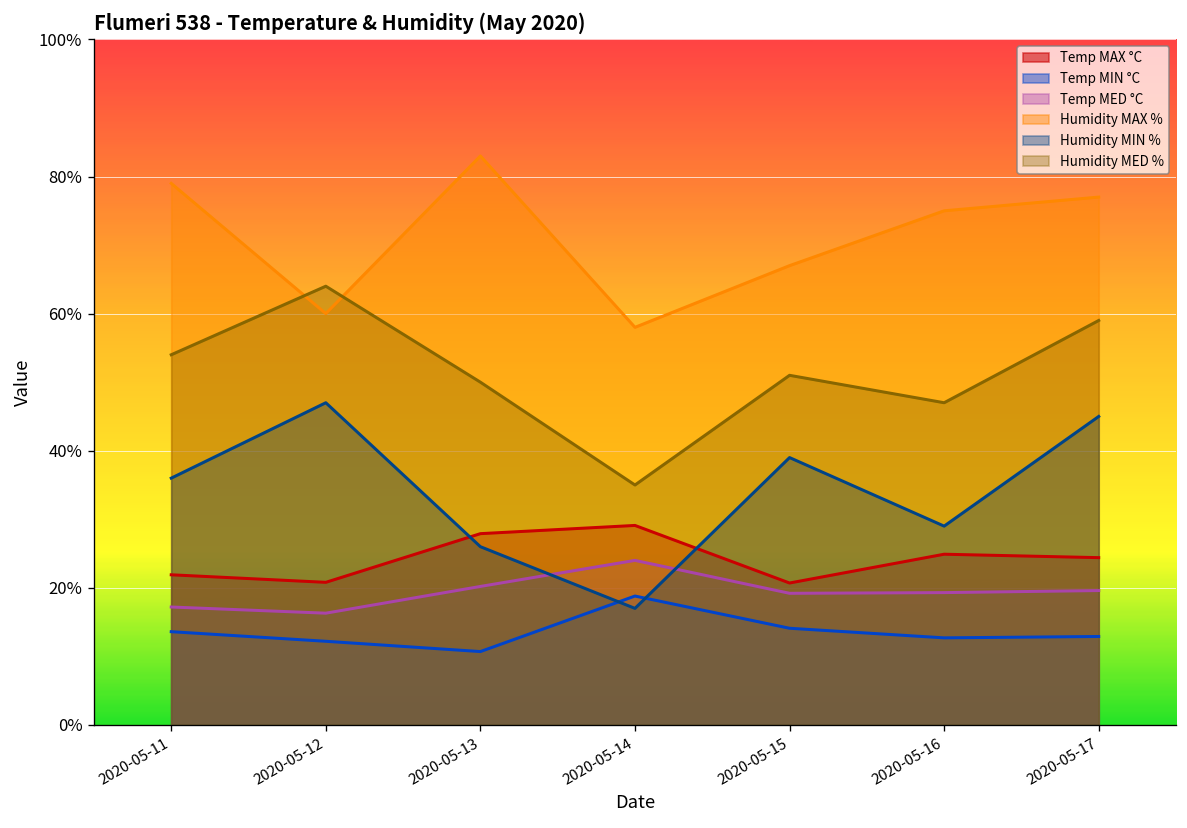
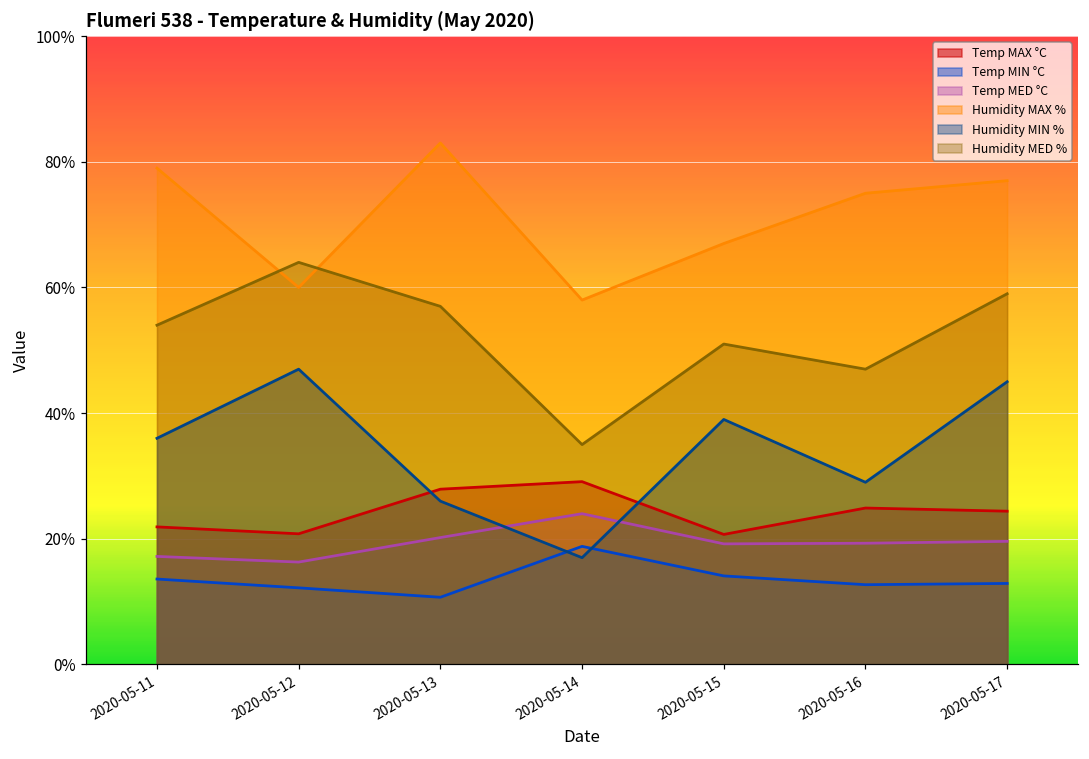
Humidity MED %, 2020-05-13: 50% -> 57%
